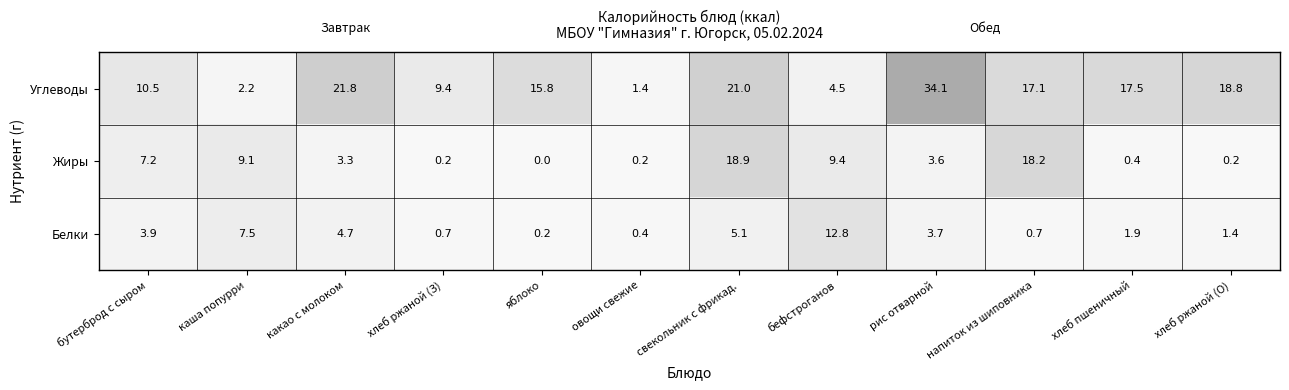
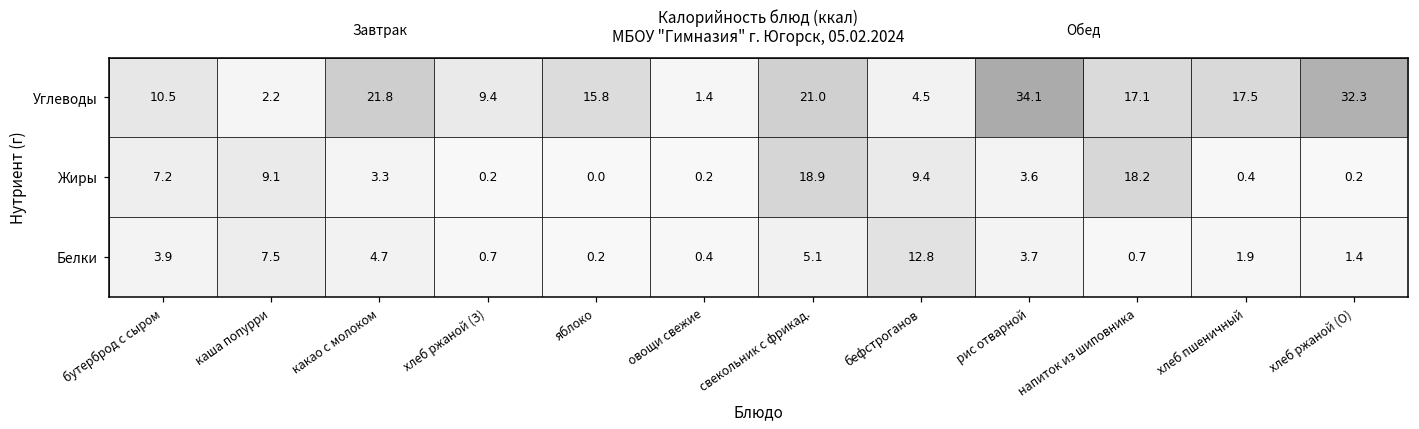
Углеводы, хлеб ржаной (О): 18.8 -> 32.3
